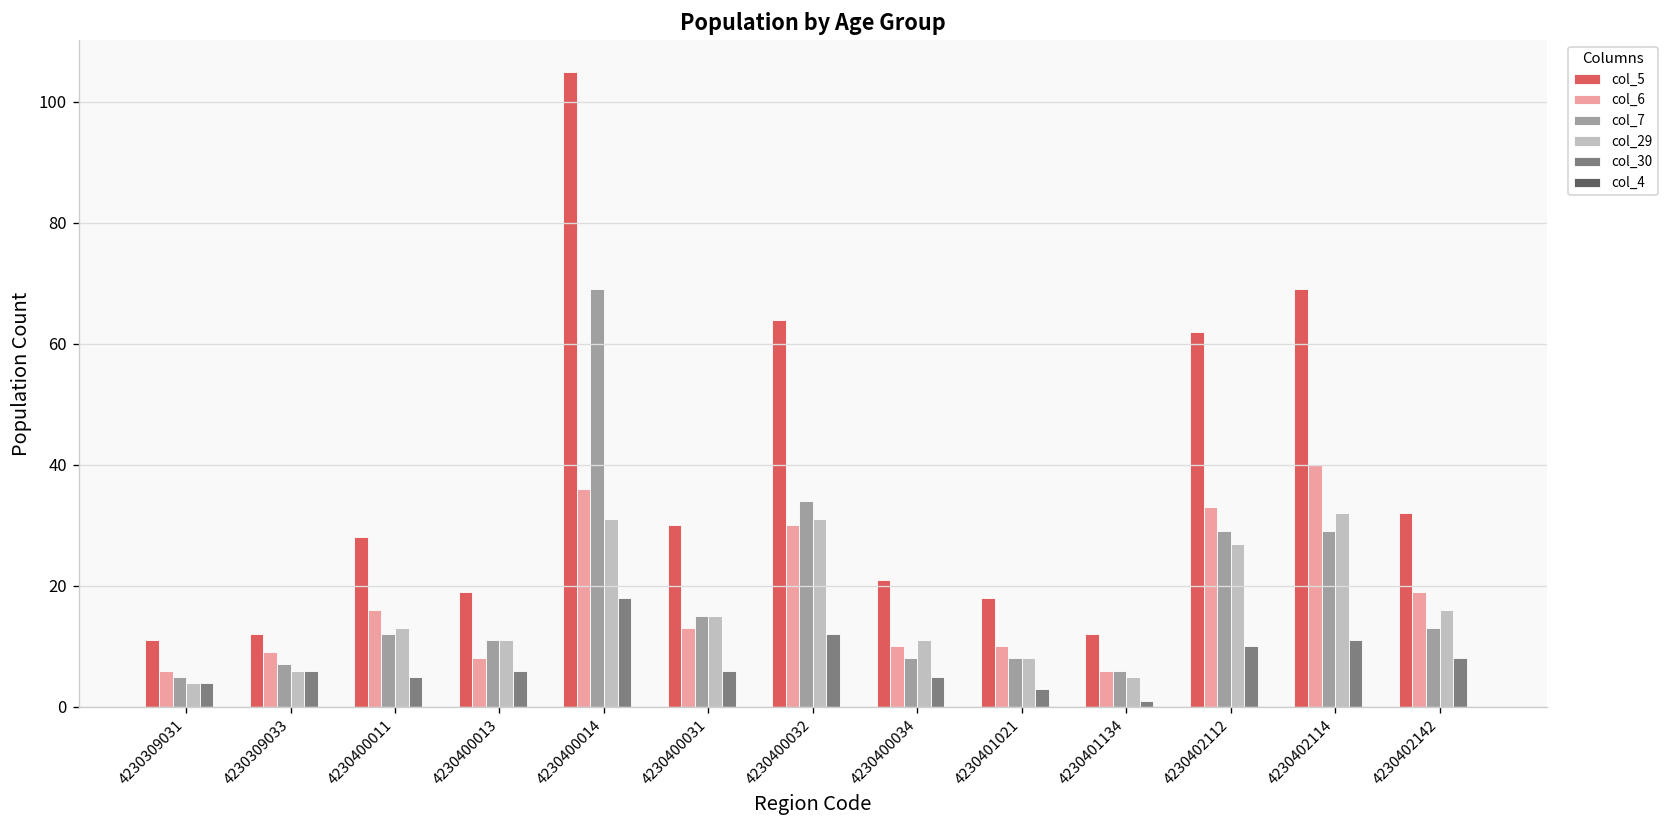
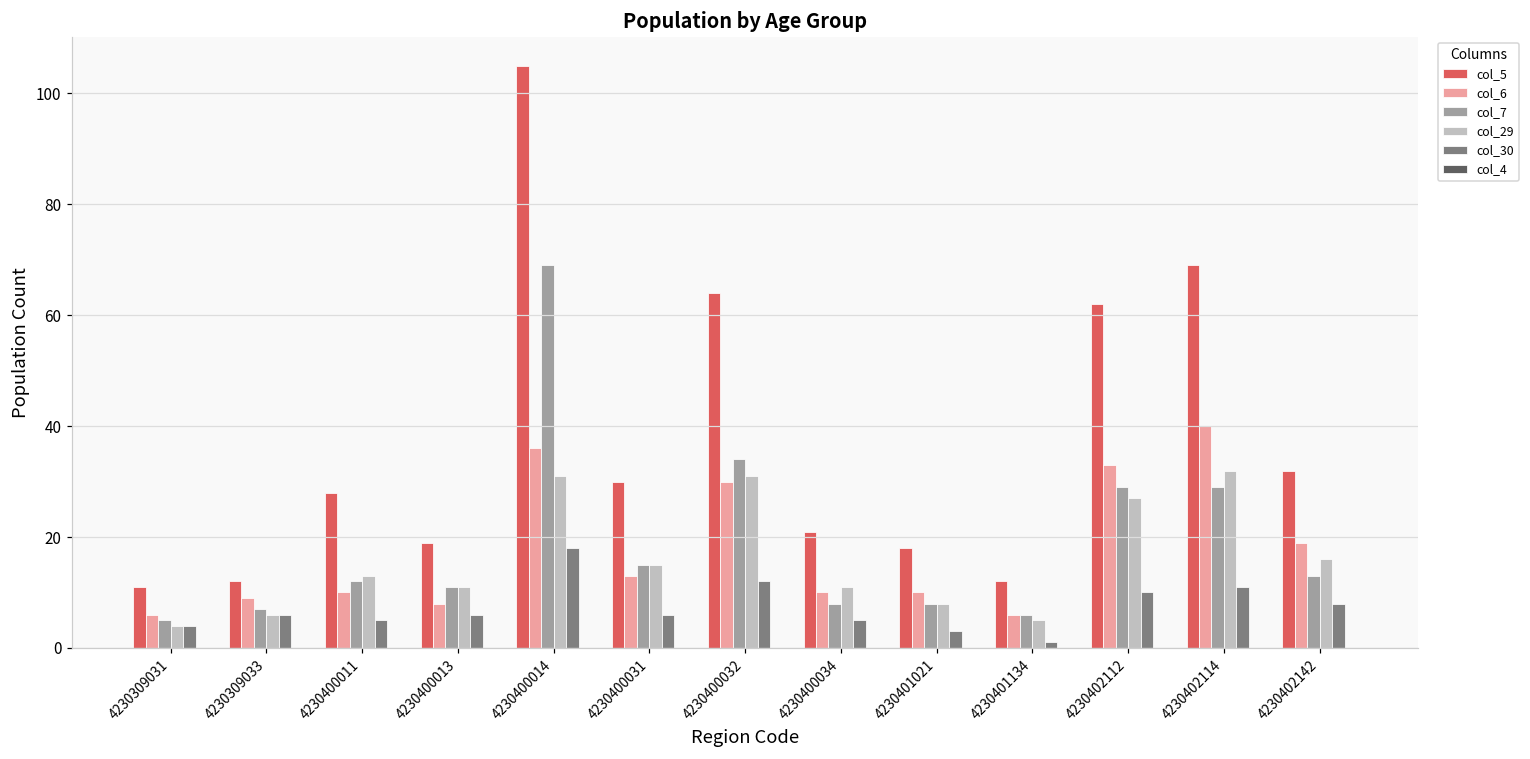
col_6, 4230400011: 16 -> 10
